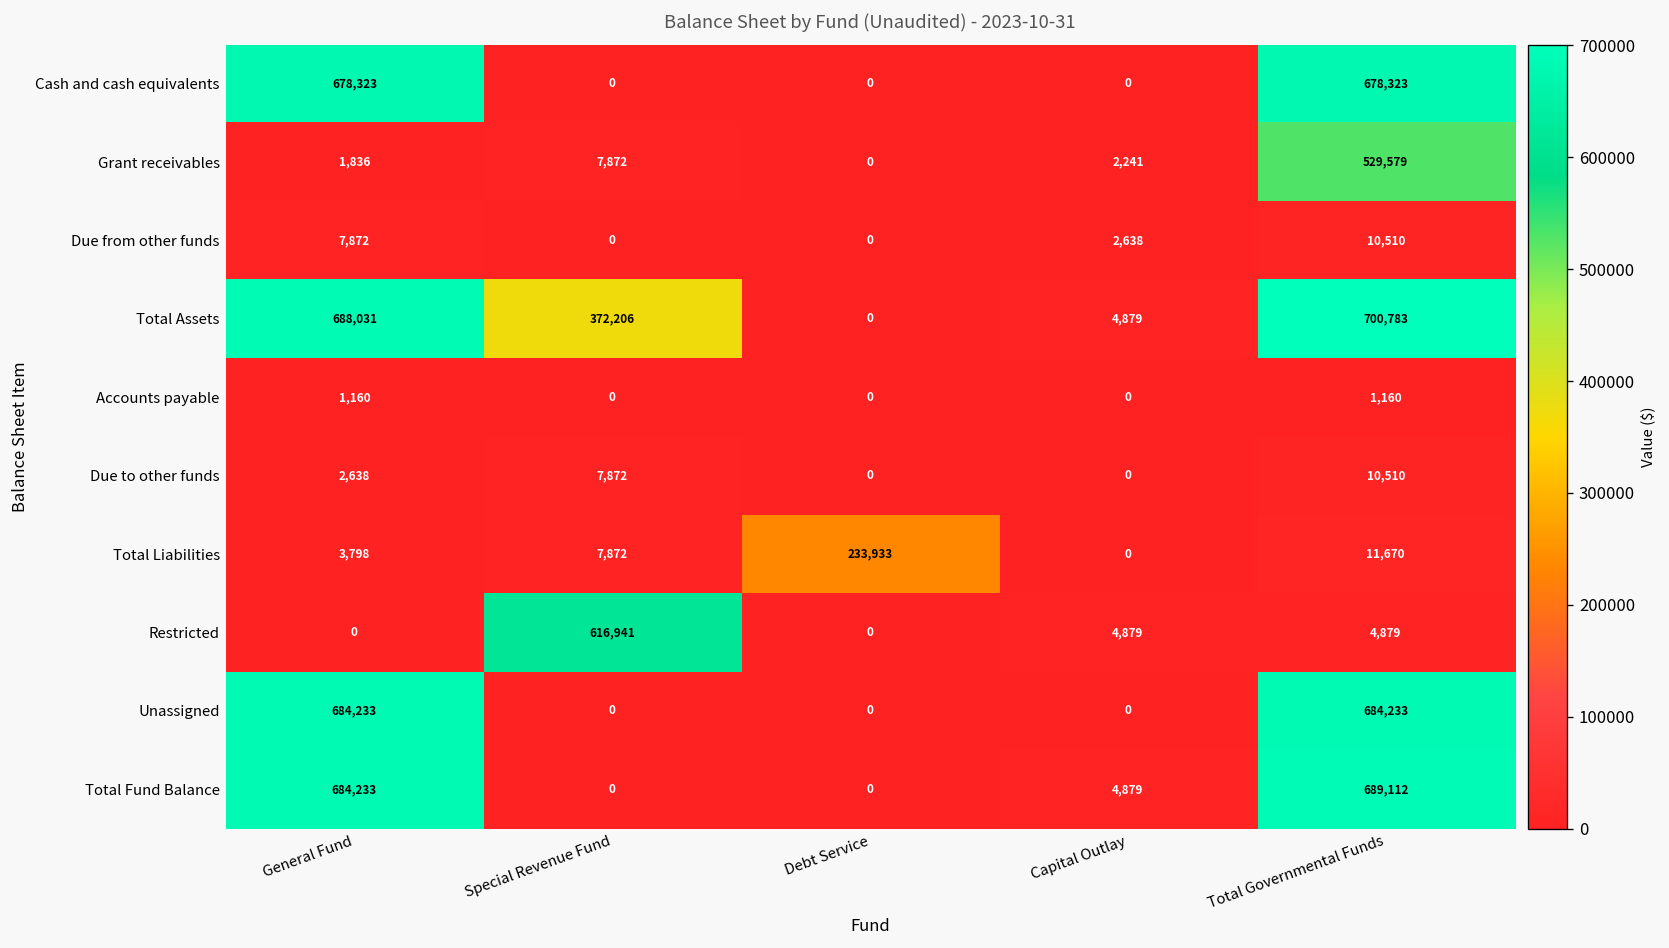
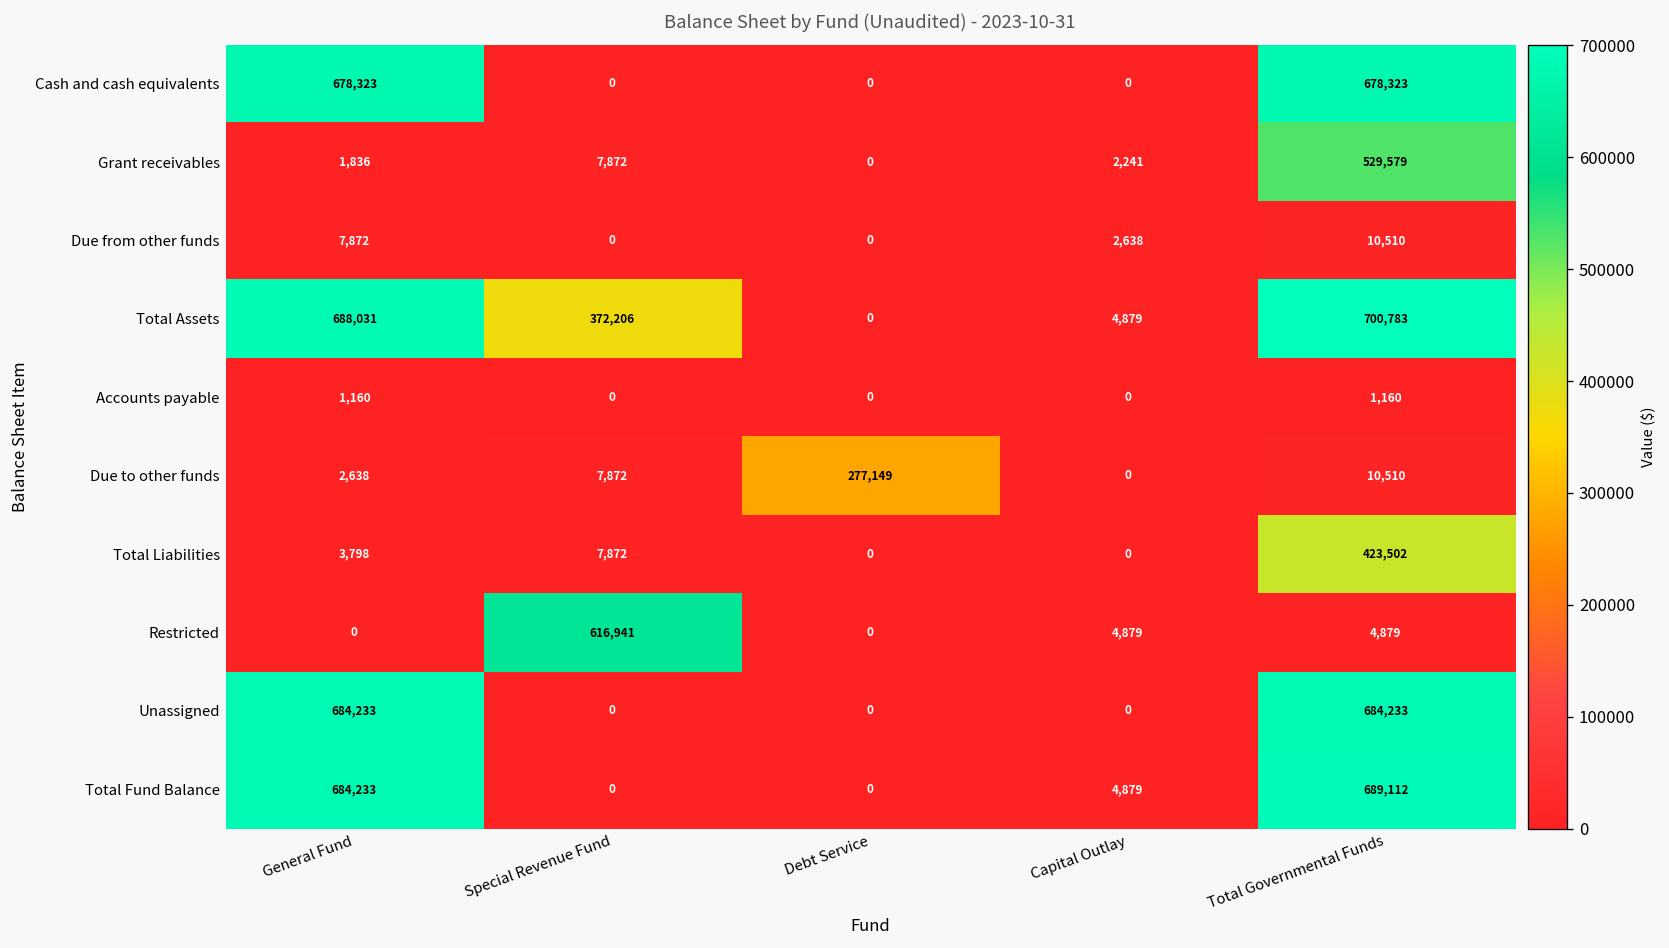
Due to other funds, Debt Service: 0 -> 277,149
Total Liabilities, Debt Service: 233,933 -> 0
Total Liabilities, Total Governmental Funds: 11,670 -> 423,502
